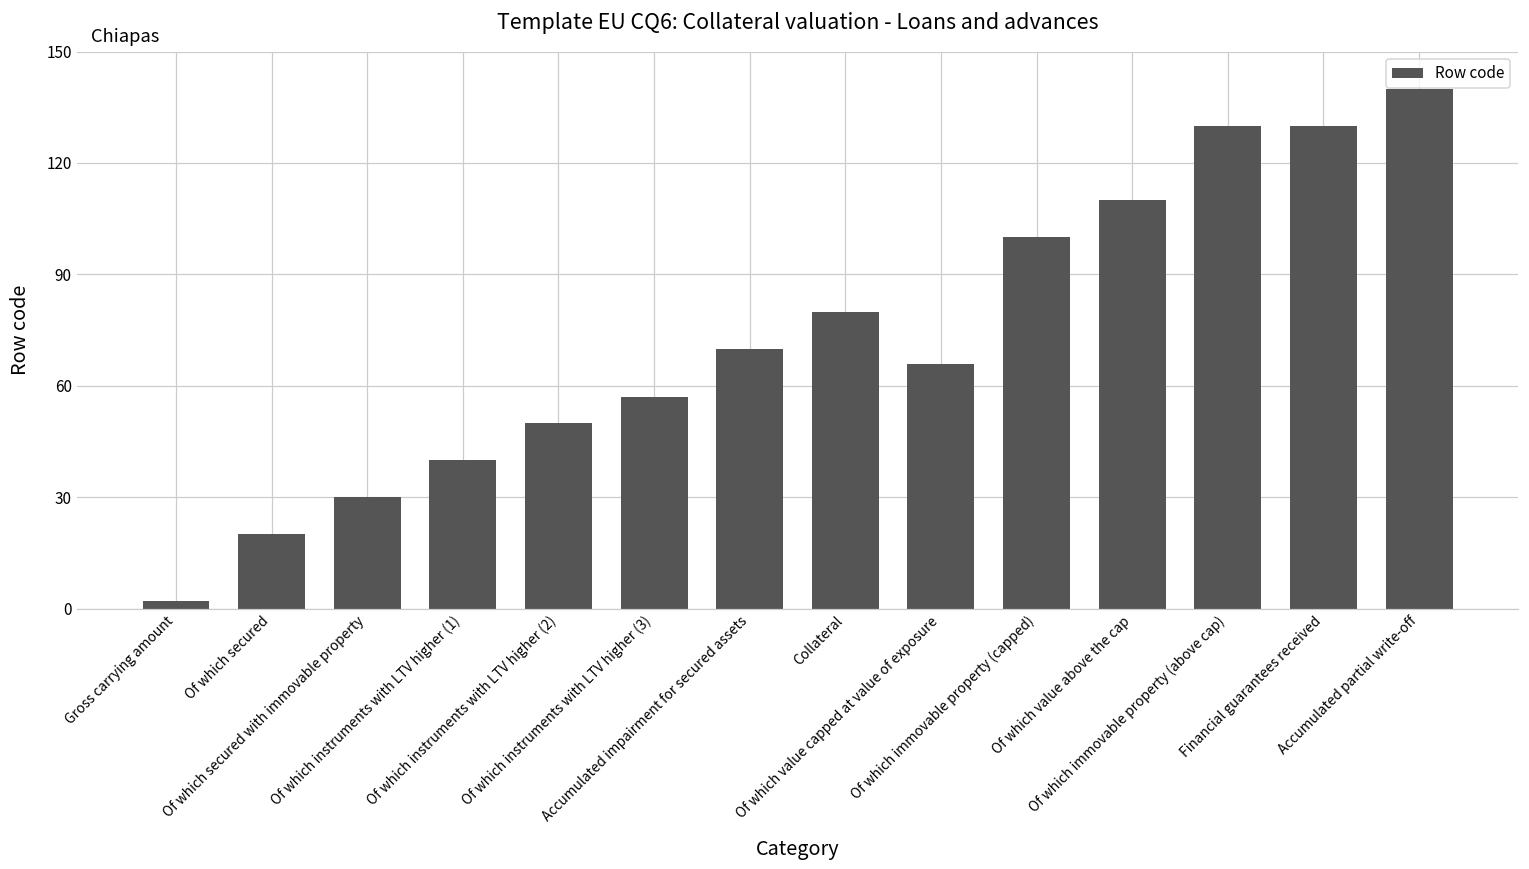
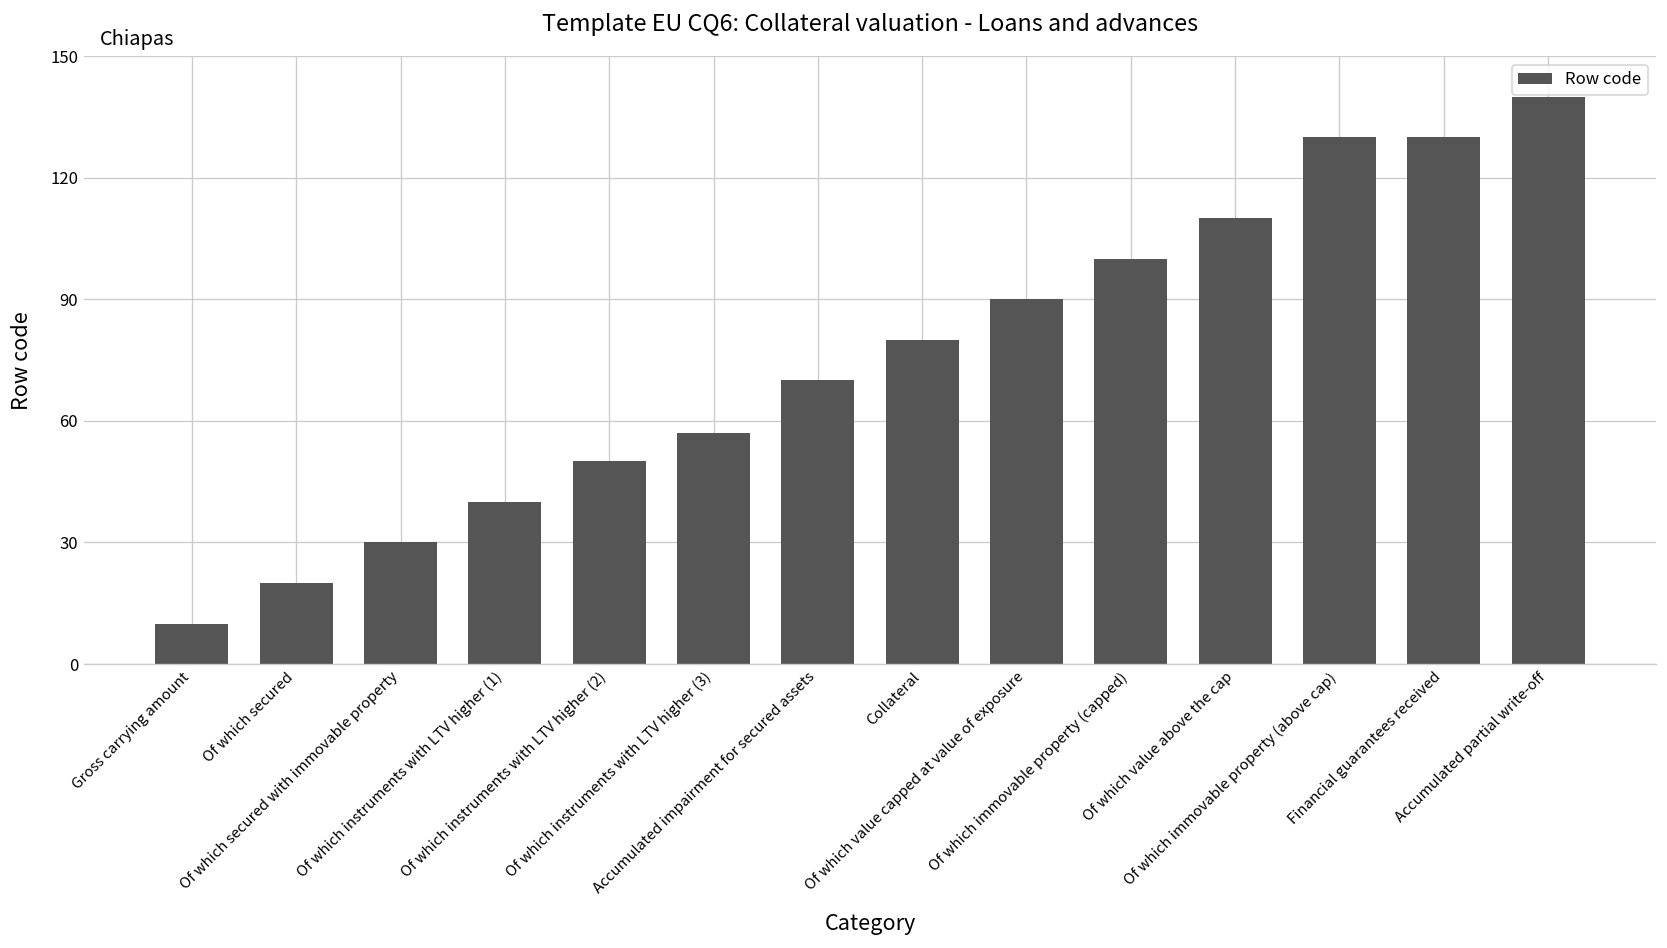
Gross carrying amount: 2 -> 10
Of which value capped at value of exposure: 66 -> 90
